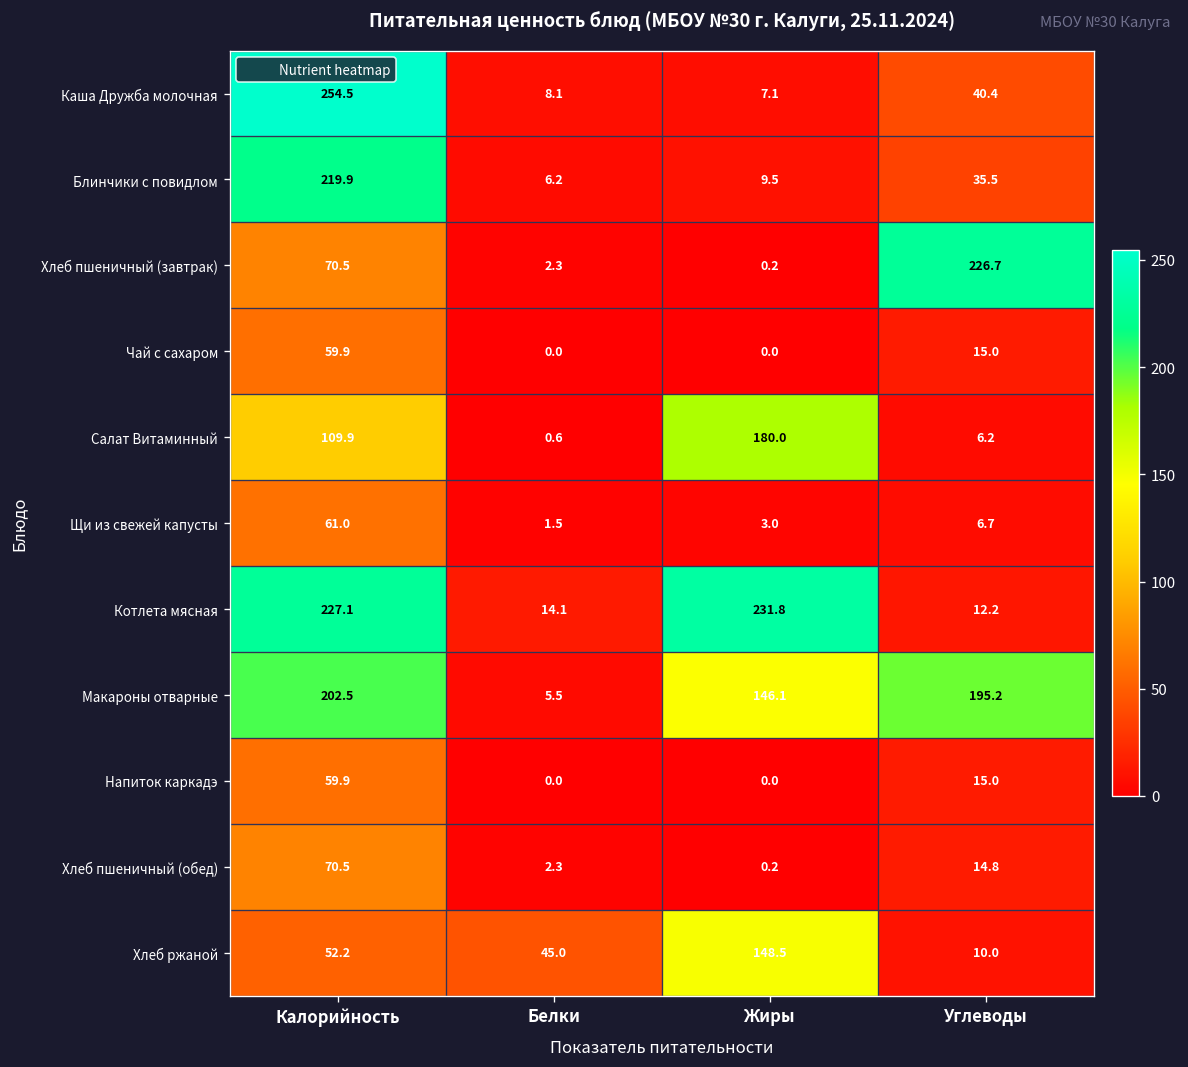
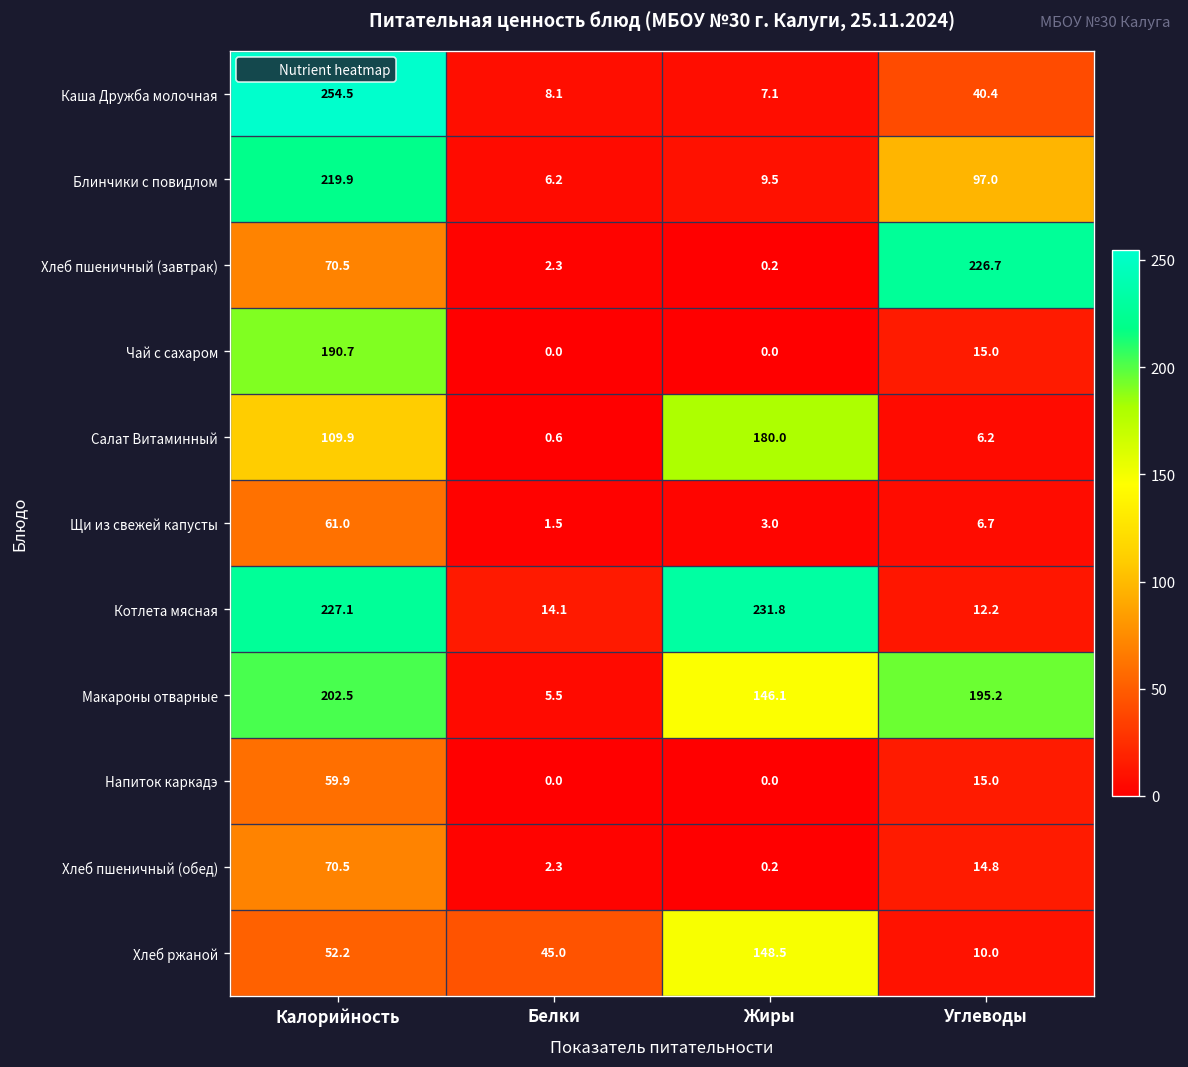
Блинчики с повидлом, Углеводы: 35.5 -> 97.0
Чай с сахаром, Калорийность: 59.9 -> 190.7
